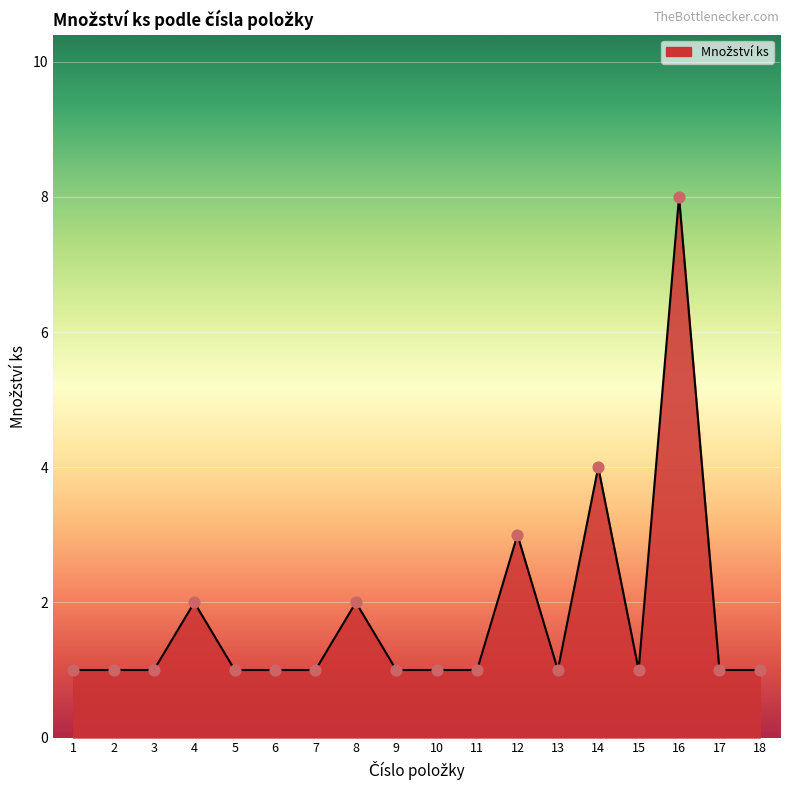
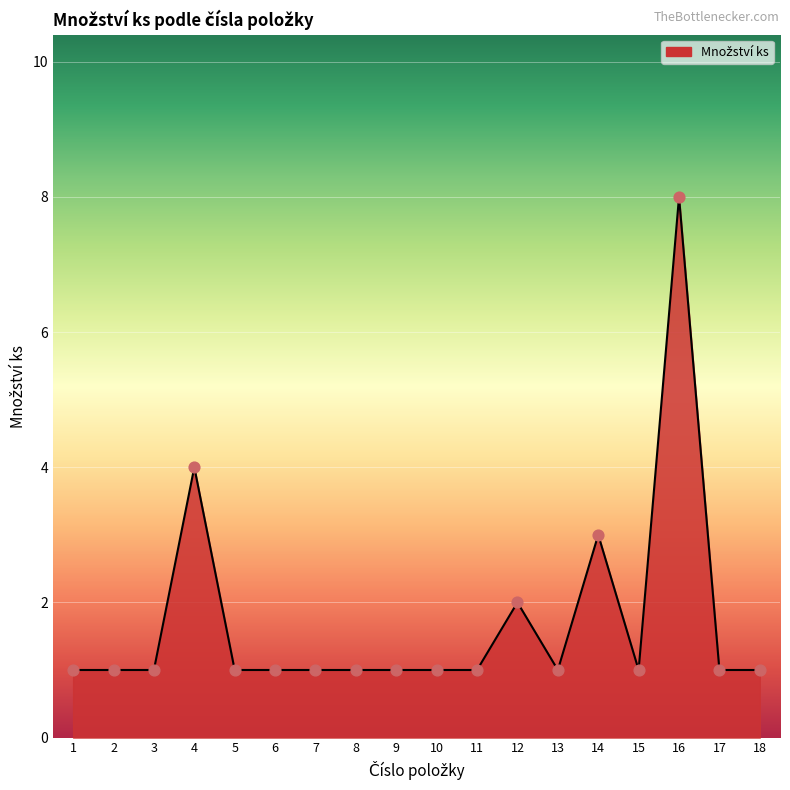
4: 2 -> 4
8: 2 -> 1
12: 3 -> 2
14: 4 -> 3
